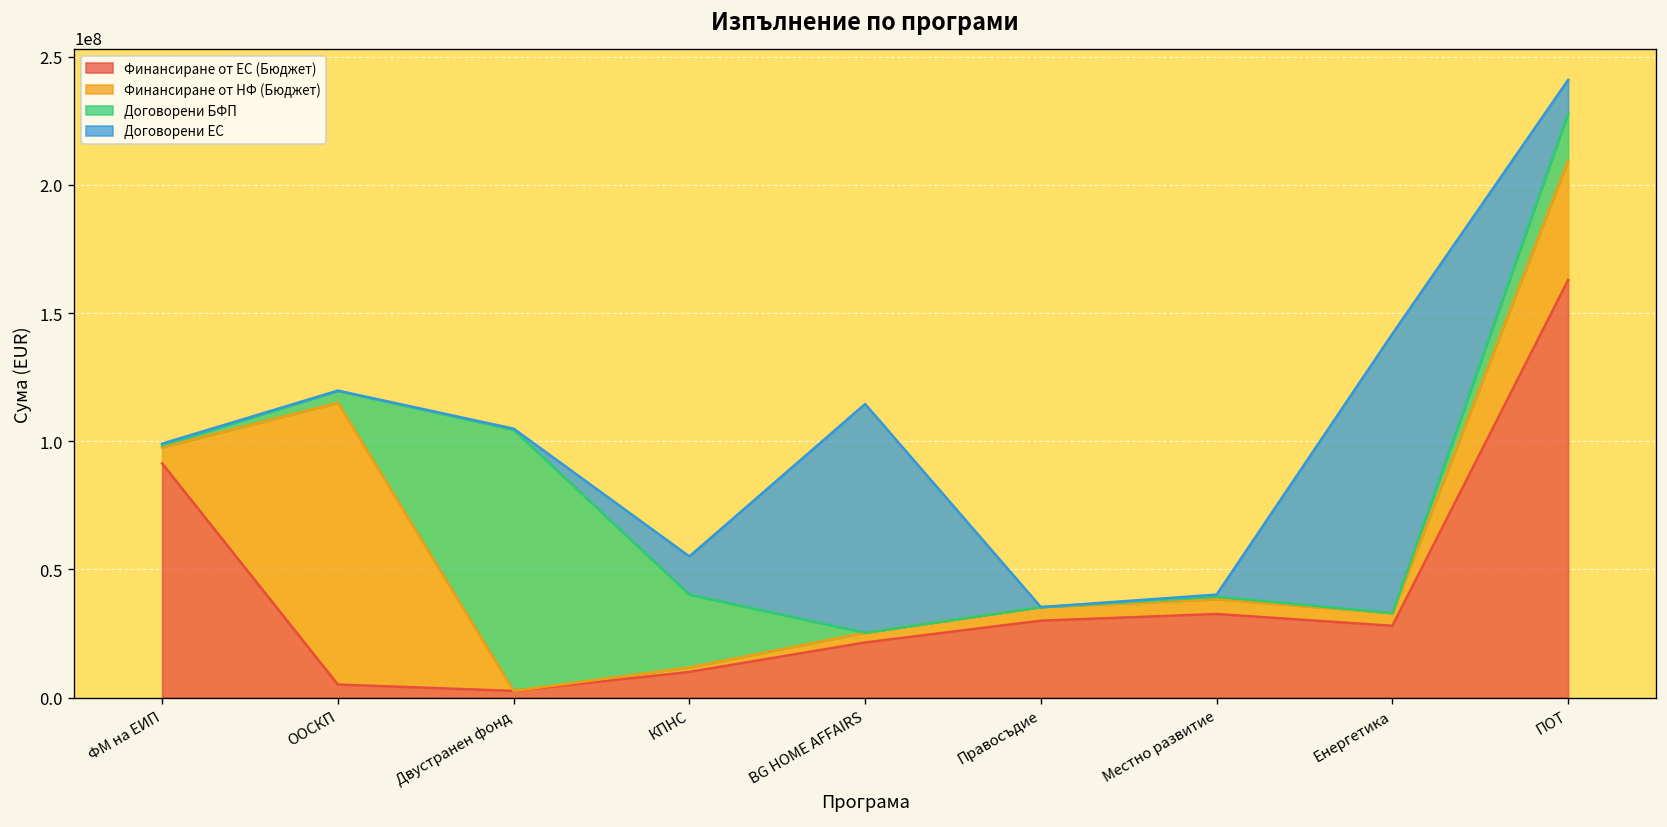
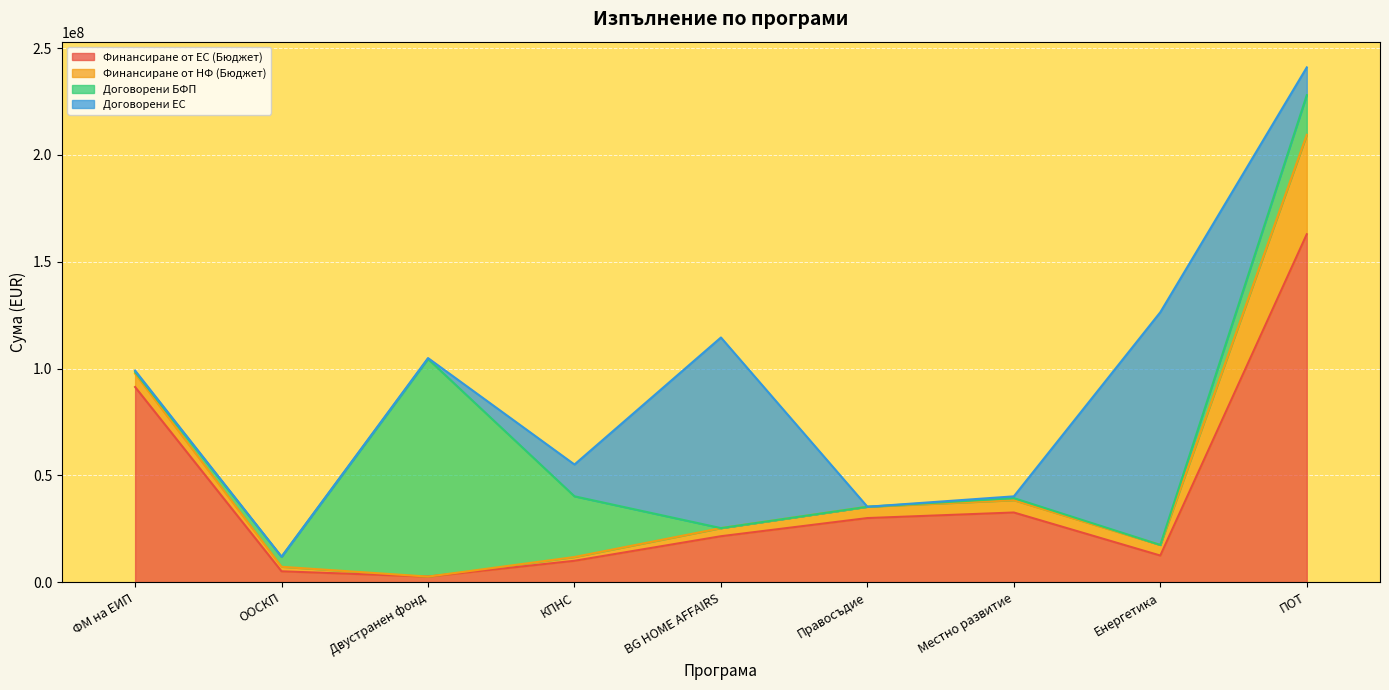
Финансиране от НФ (Бюджет), ООСКП: 110000000 -> 2000000
Финансиране от ЕС (Бюджет), Енергетика: 28000000 -> 12000000
